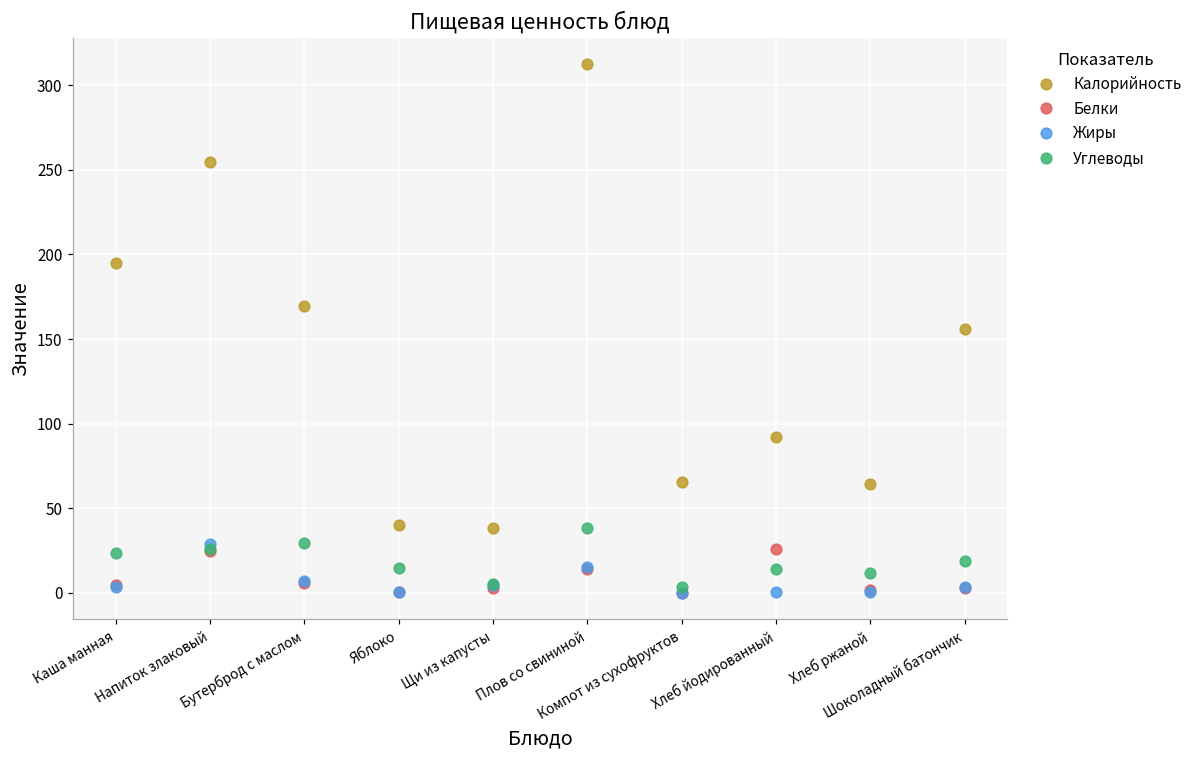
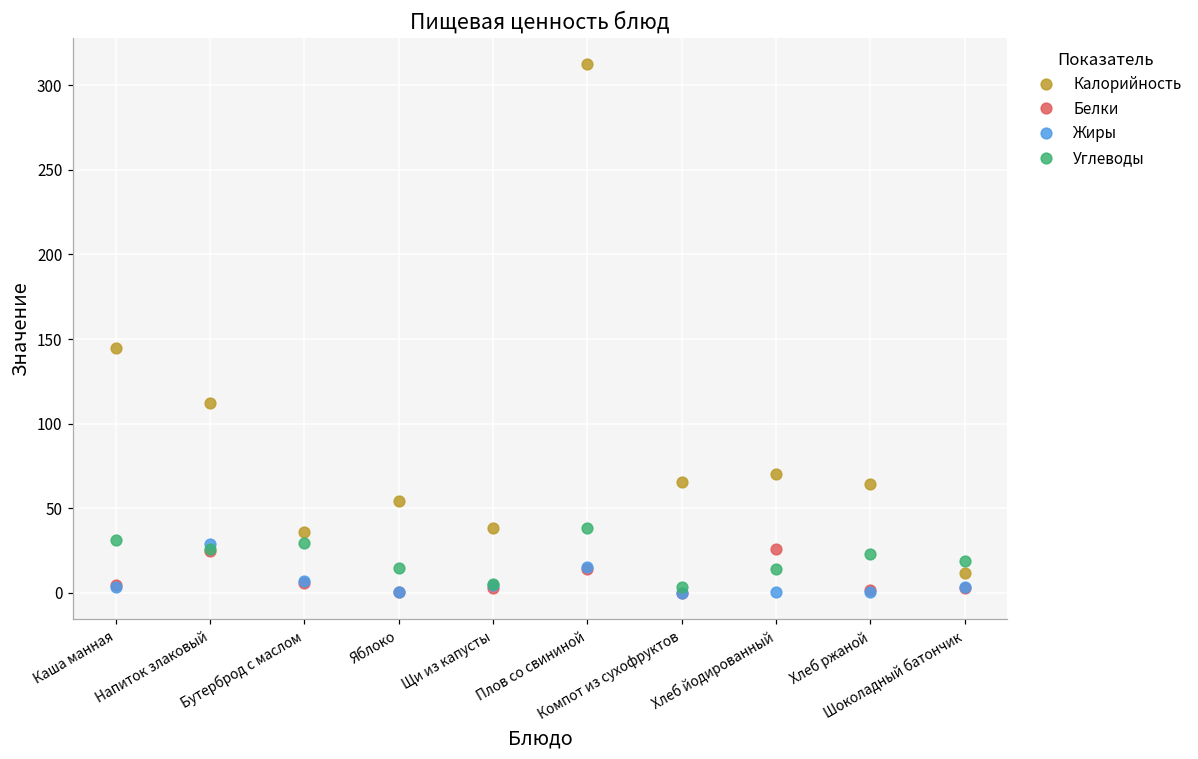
Калорийность, Каша манная: 195 -> 145
Углеводы, Каша манная: 23 -> 31
Калорийность, Напиток злаковый: 255 -> 112
Калорийность, Бутерброд с маслом: 170 -> 36
Калорийность, Яблоко: 40 -> 55
Калорийность, Хлеб йодированный: 92 -> 70
Углеводы, Хлеб ржаной: 12 -> 23
Калорийность, Шоколадный батончик: 156 -> 12
